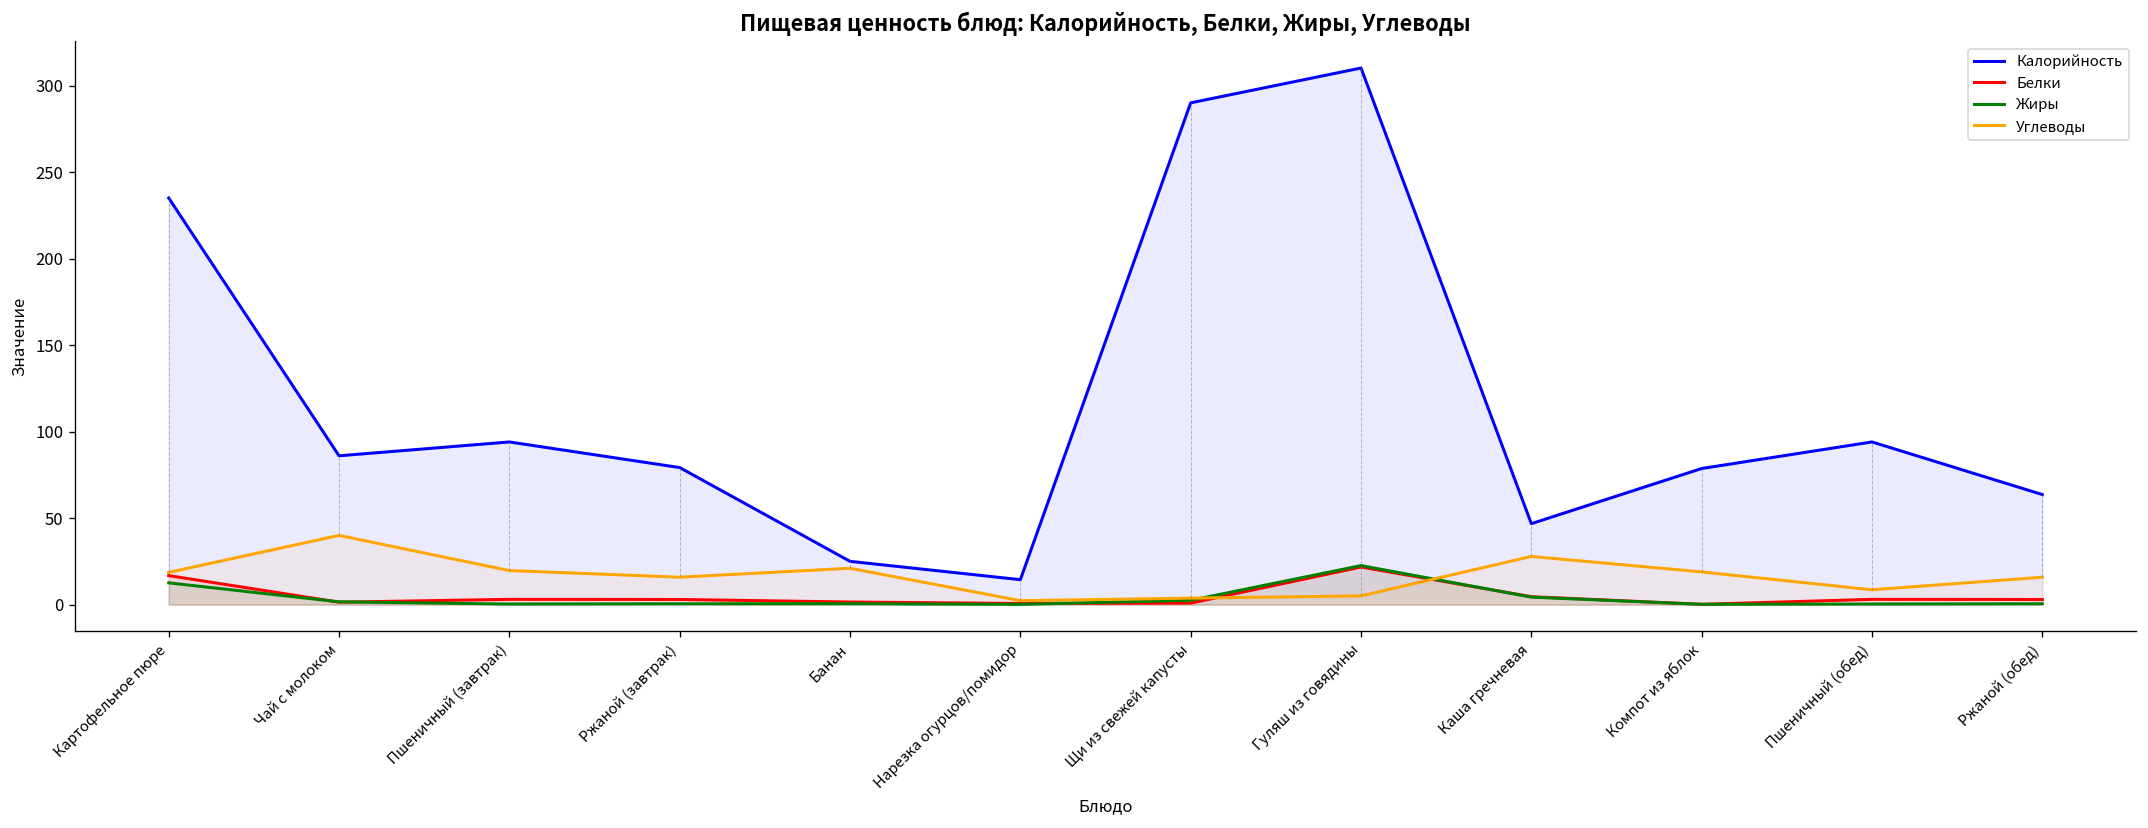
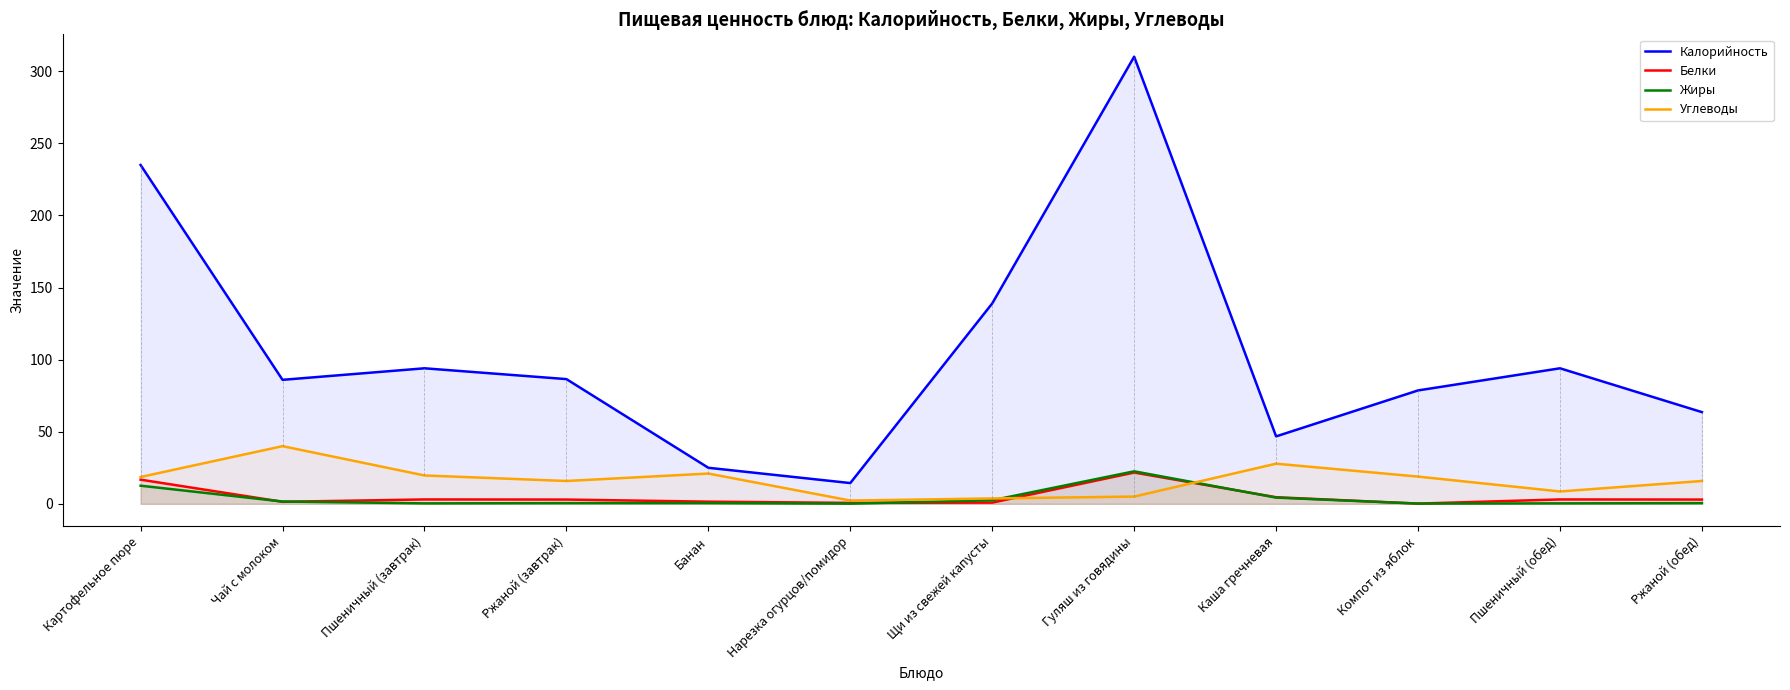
Калорийность, Ржаной (завтрак): 79 -> 87
Калорийность, Щи из свежей капусты: 290 -> 139
